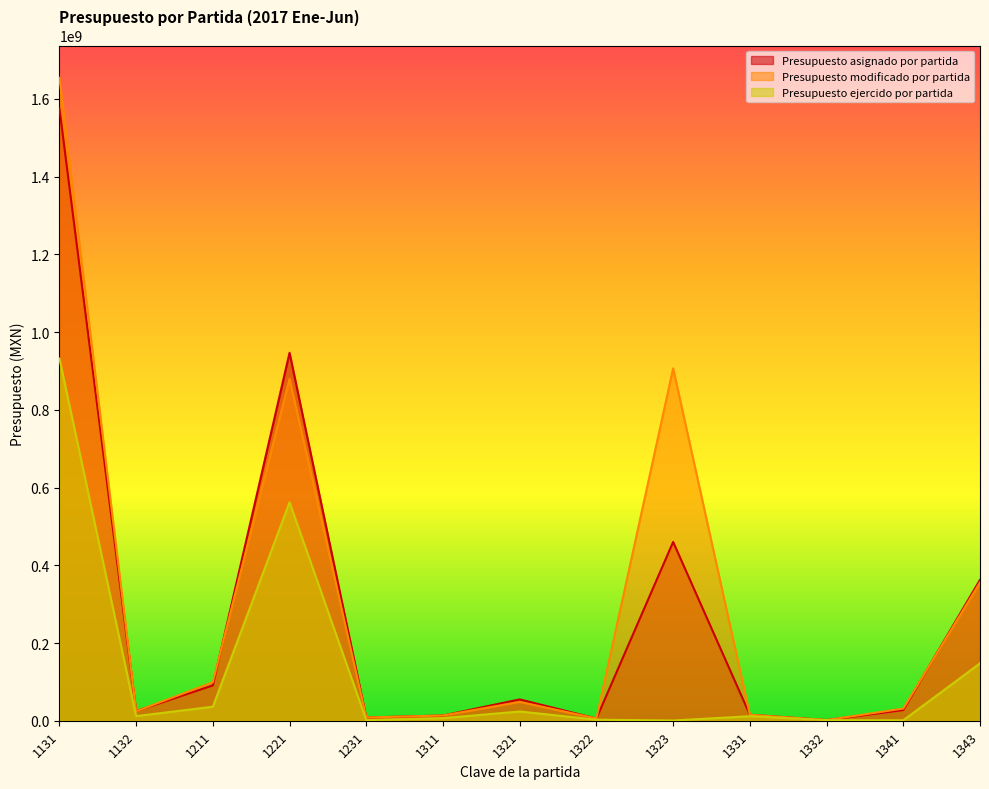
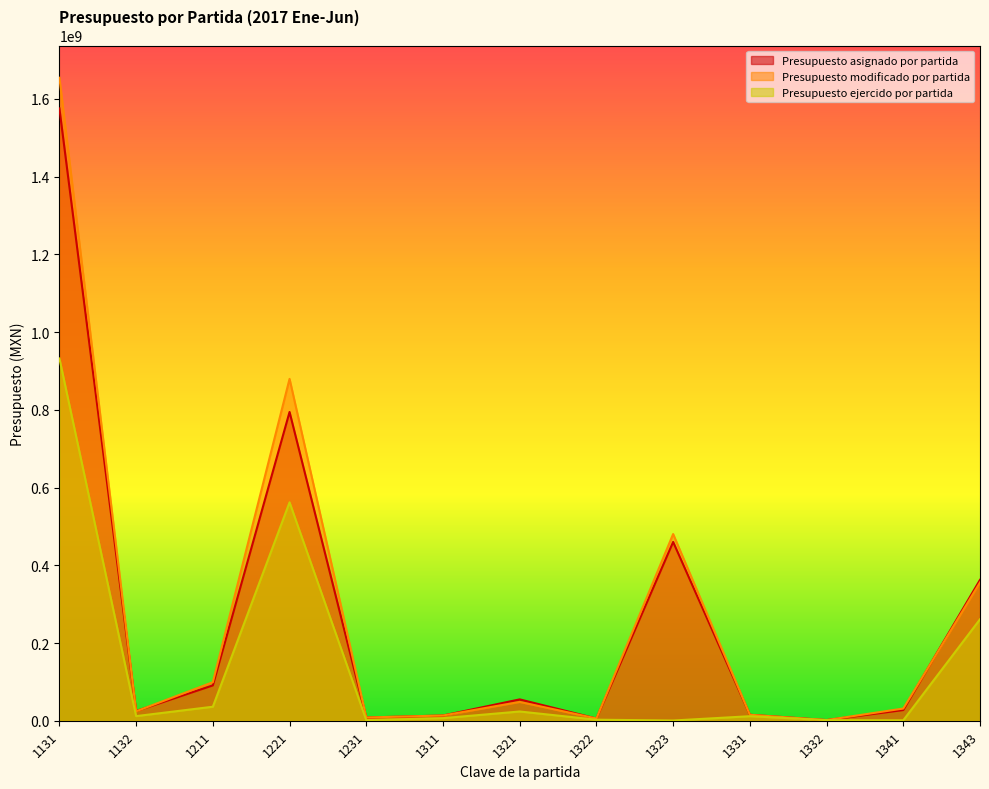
Presupuesto asignado por partida, 1221: 950000000 -> 790000000
Presupuesto modificado por partida, 1323: 910000000 -> 480000000
Presupuesto ejercido por partida, 1343: 150000000 -> 260000000
